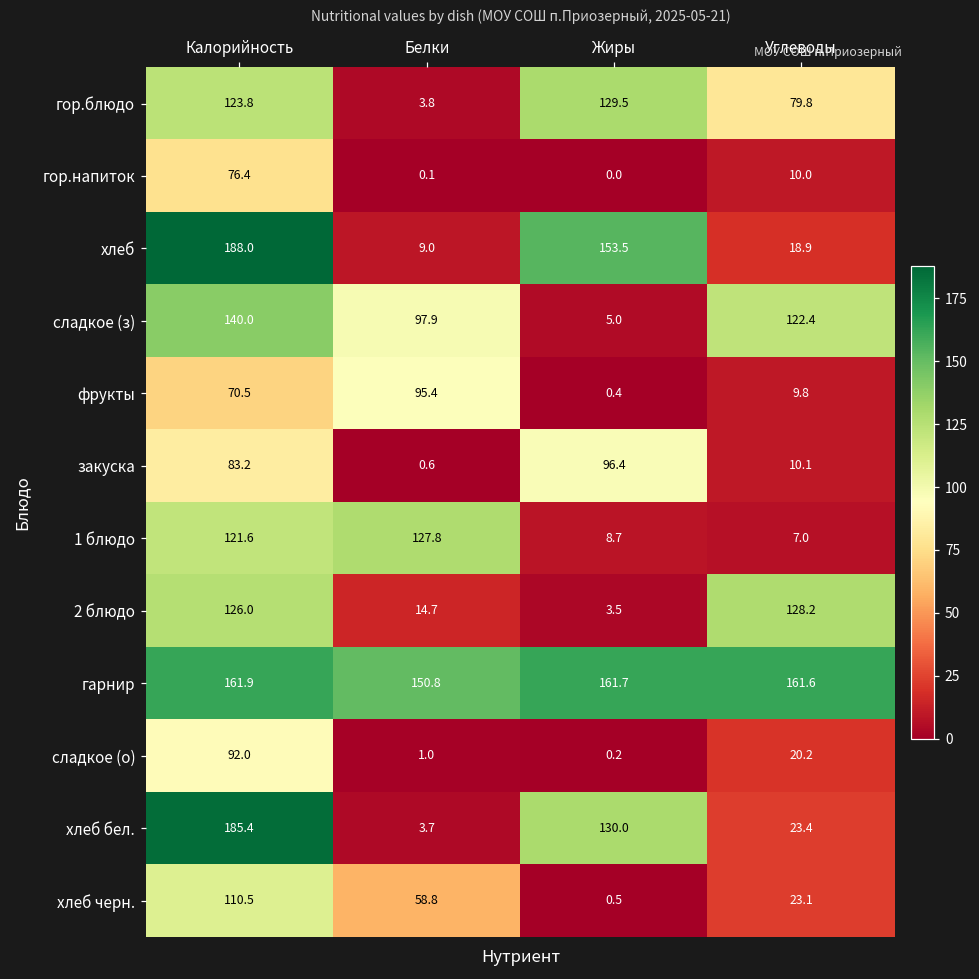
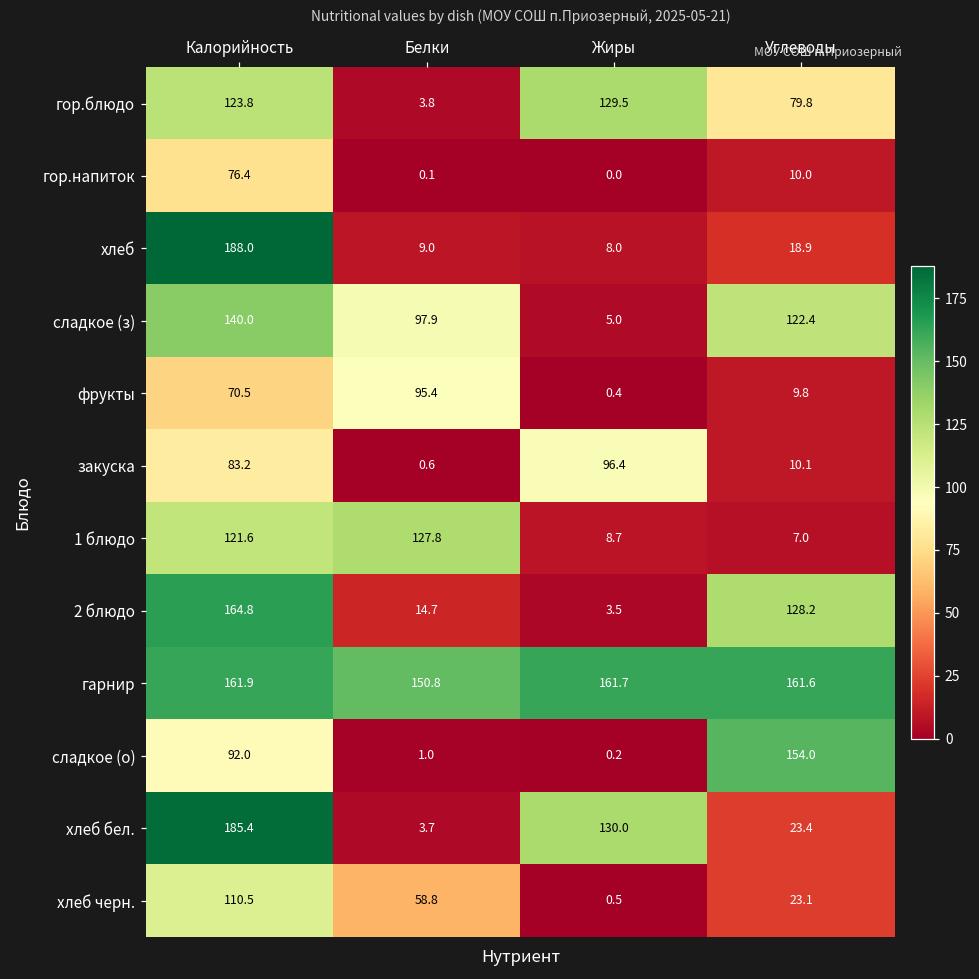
хлеб, Жиры: 153.5 -> 8.0
2 блюдо, Калорийность: 126.0 -> 164.8
сладкое (о), Углеводы: 20.2 -> 154.0
